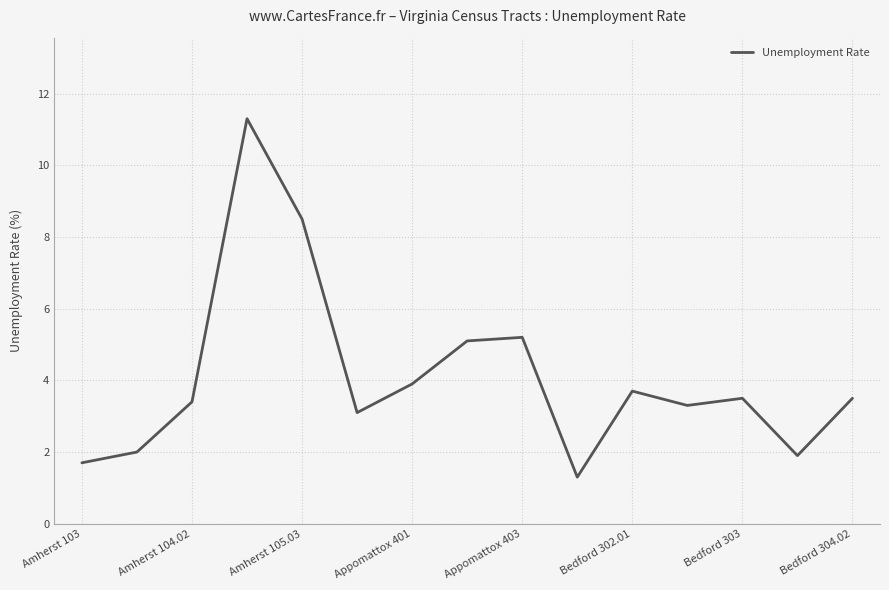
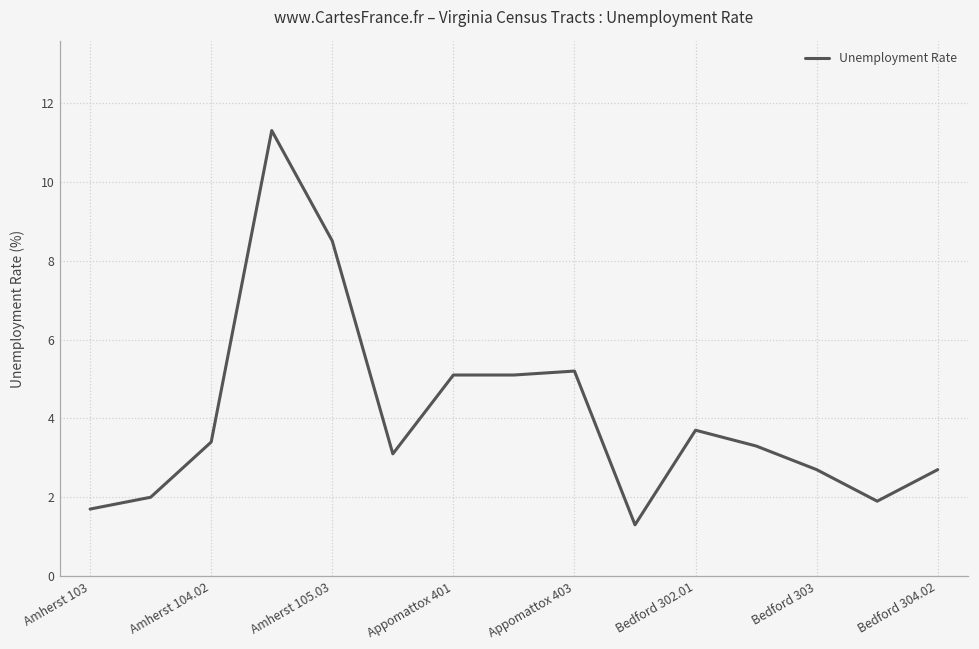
Appomattox 401: 3.9 -> 5.1
Bedford 303: 3.5 -> 2.7
Bedford 304.02: 3.5 -> 2.7
